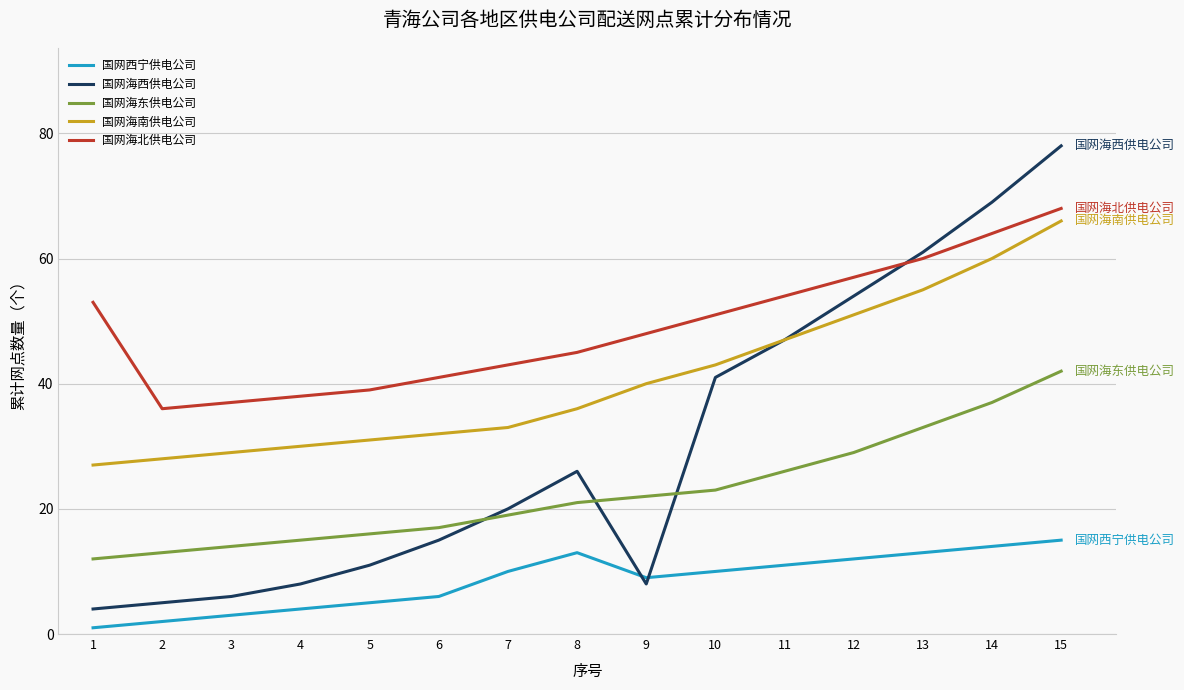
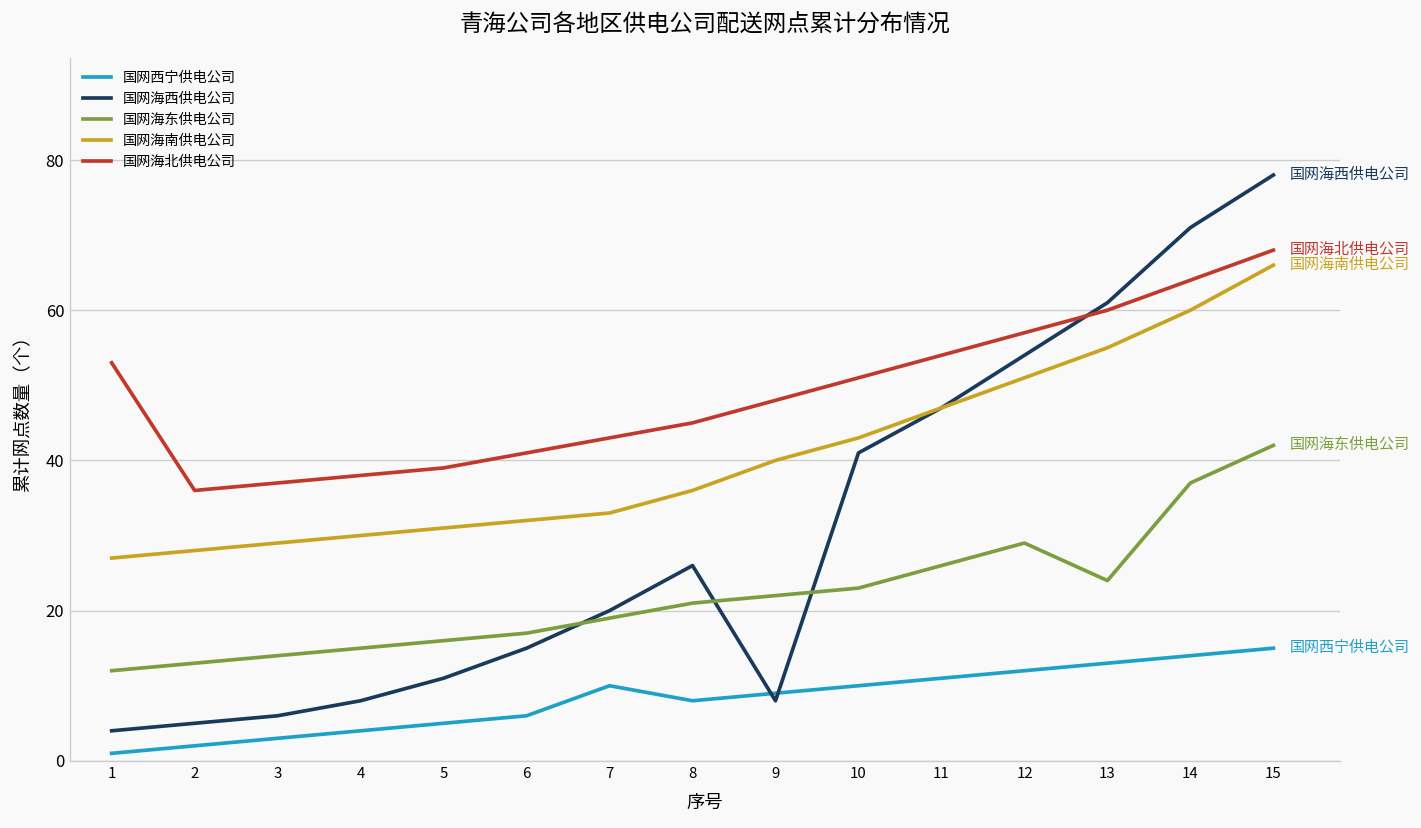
国网西宁供电公司, 8: 13 -> 8
国网海东供电公司, 13: 33 -> 24
国网海西供电公司, 14: 69 -> 71
